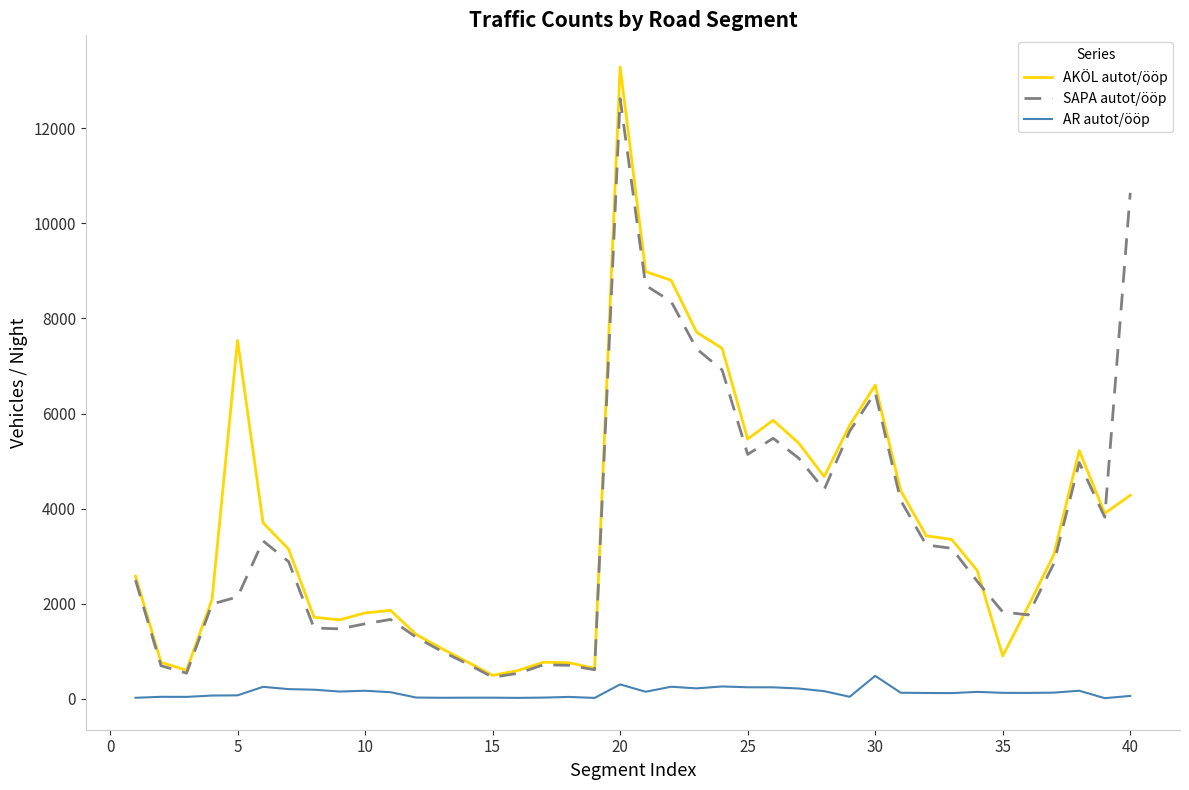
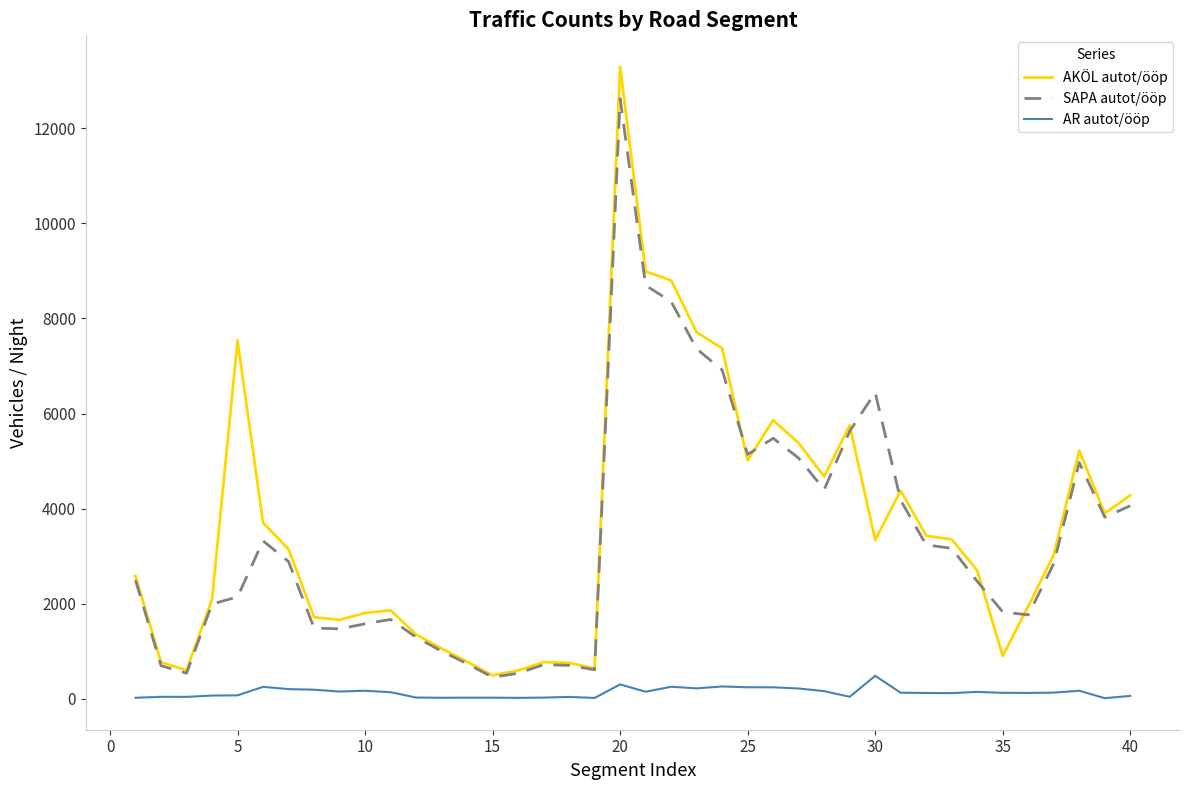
AKÖL autot/ööp, 25: 5500 -> 5000
AKÖL autot/ööp, 30: 6600 -> 3300
SAPA autot/ööp, 40: 10600 -> 4100
